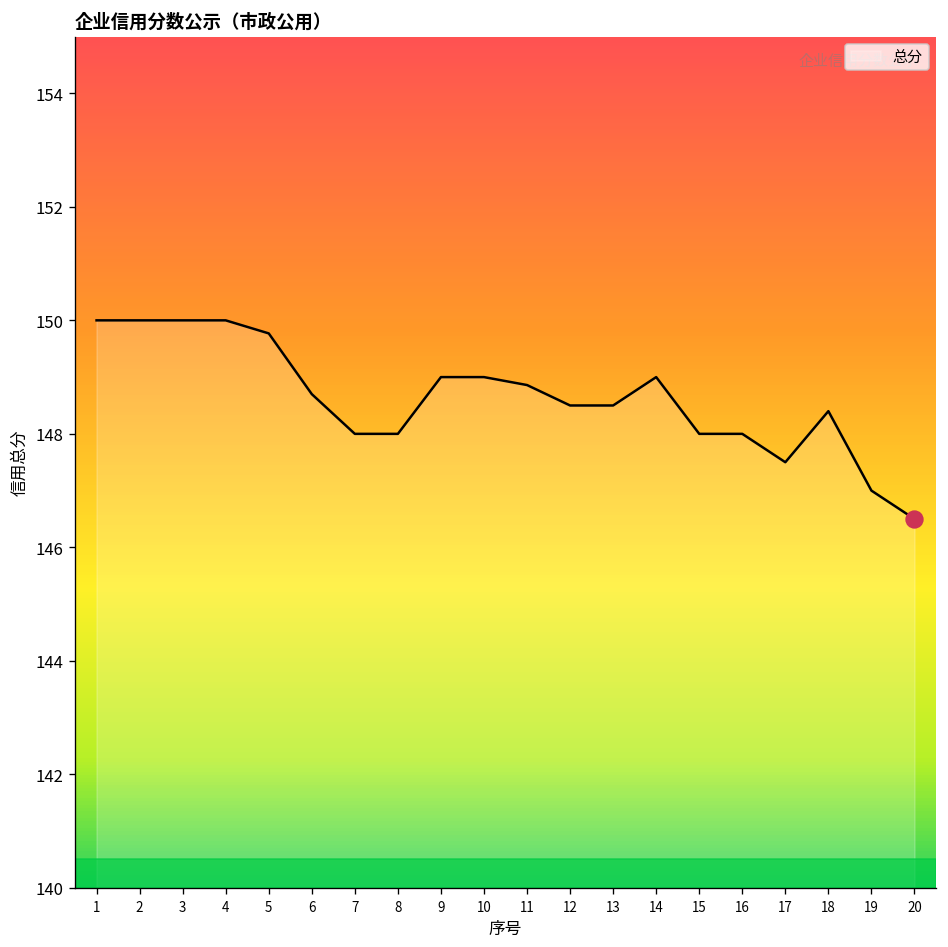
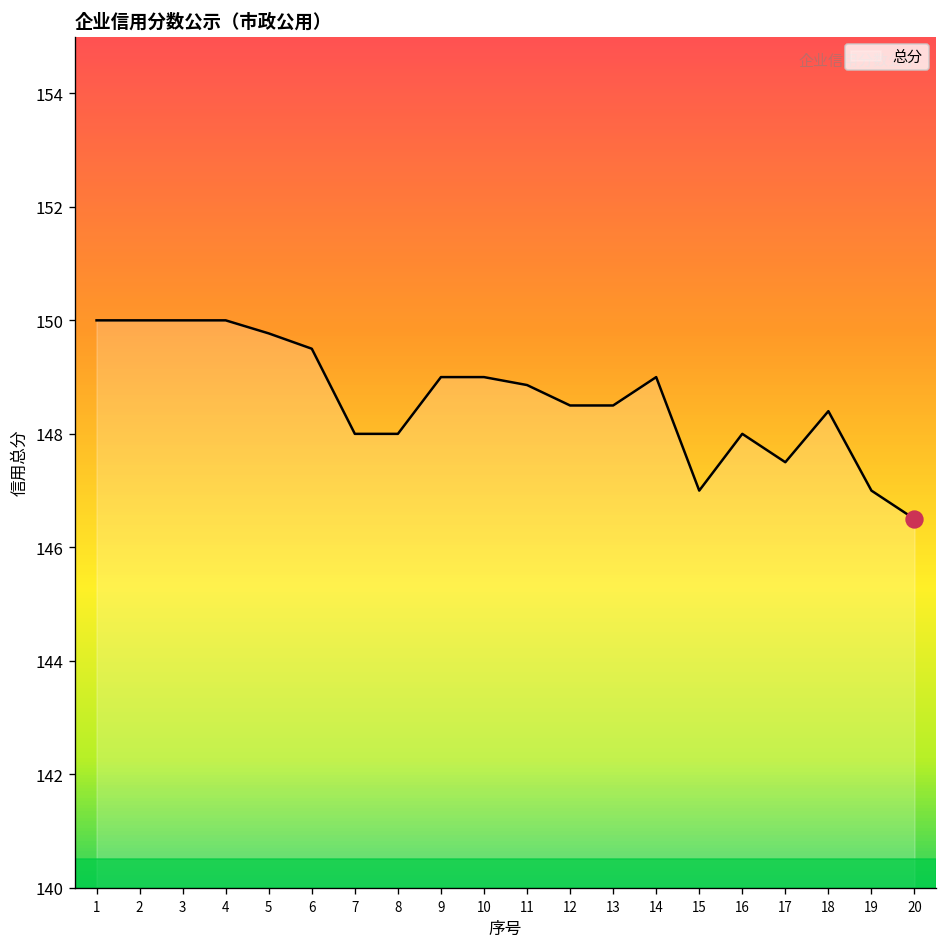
总分, 6: 148.7 -> 149.5
总分, 15: 148 -> 147
